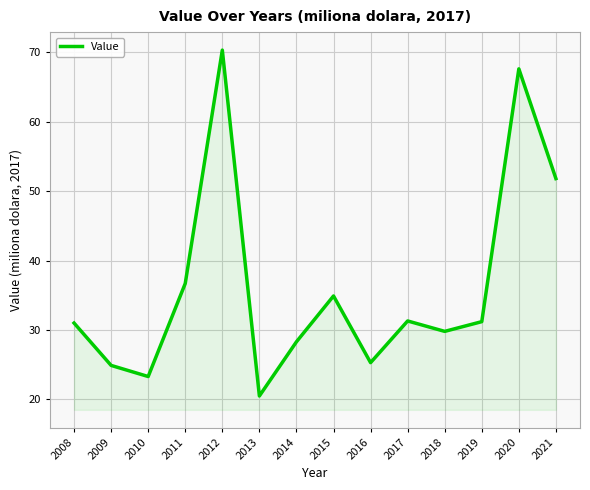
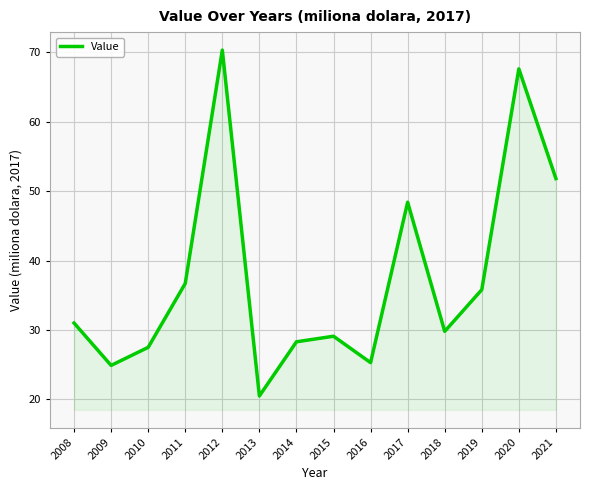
2010: 23 -> 28
2015: 35 -> 29
2017: 31 -> 48
2019: 31 -> 36
